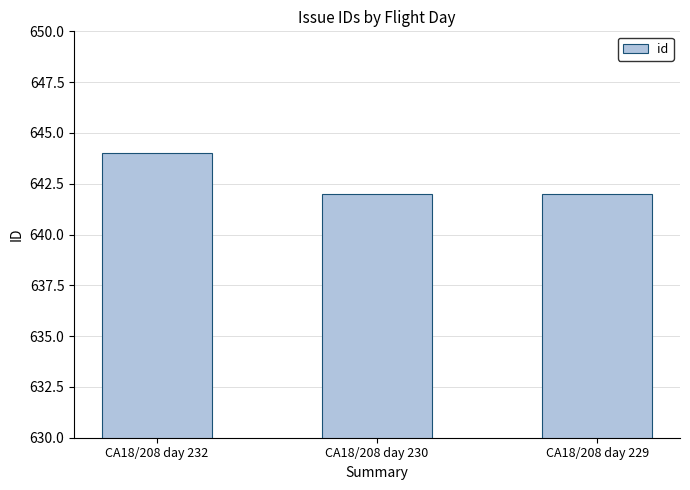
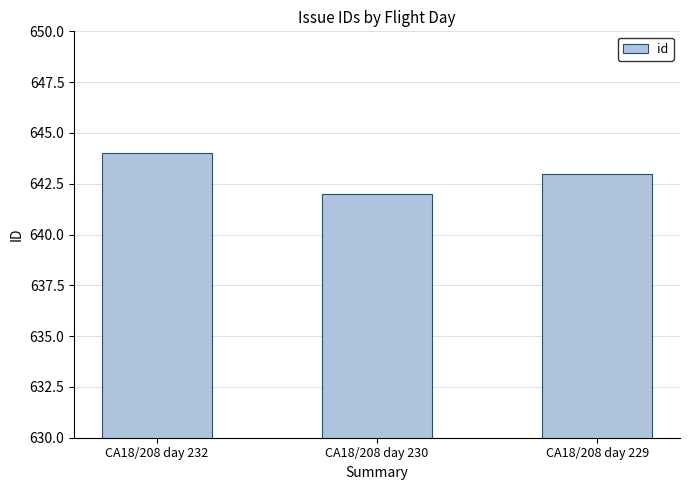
CA18/208 day 229: 642 -> 643
